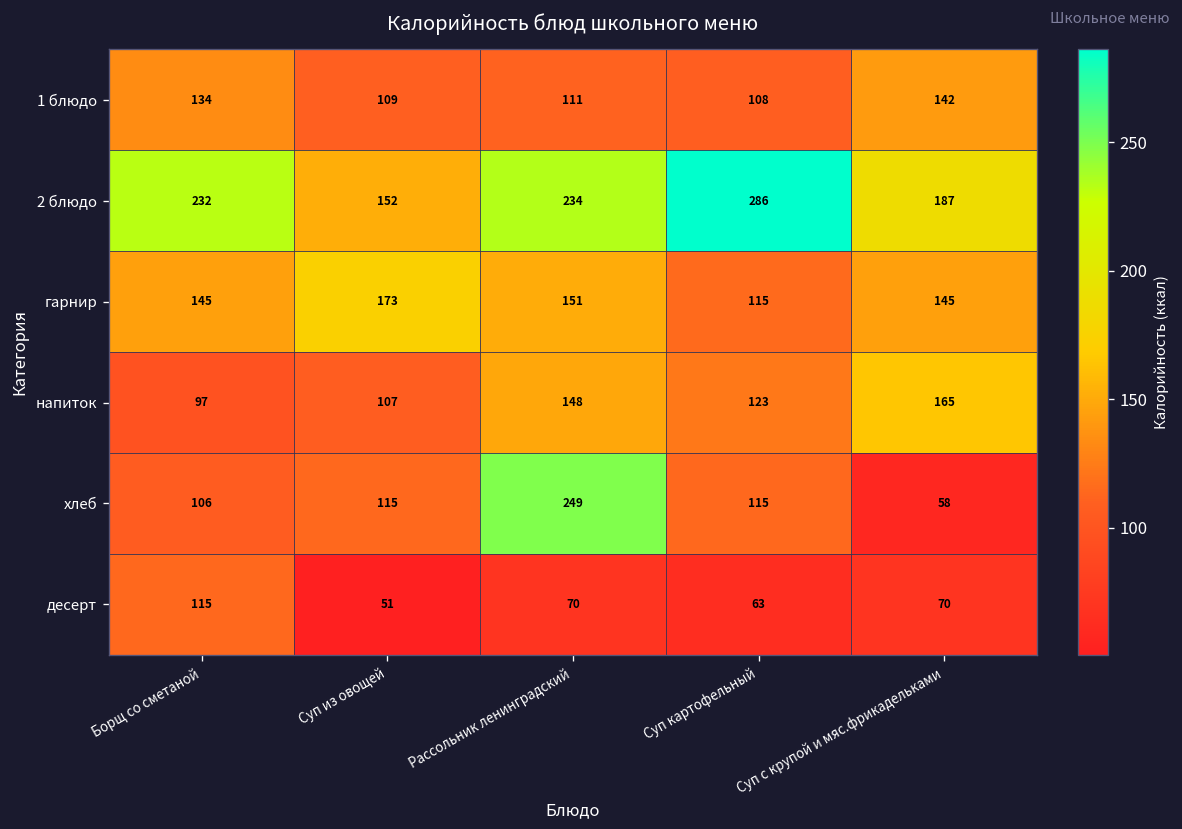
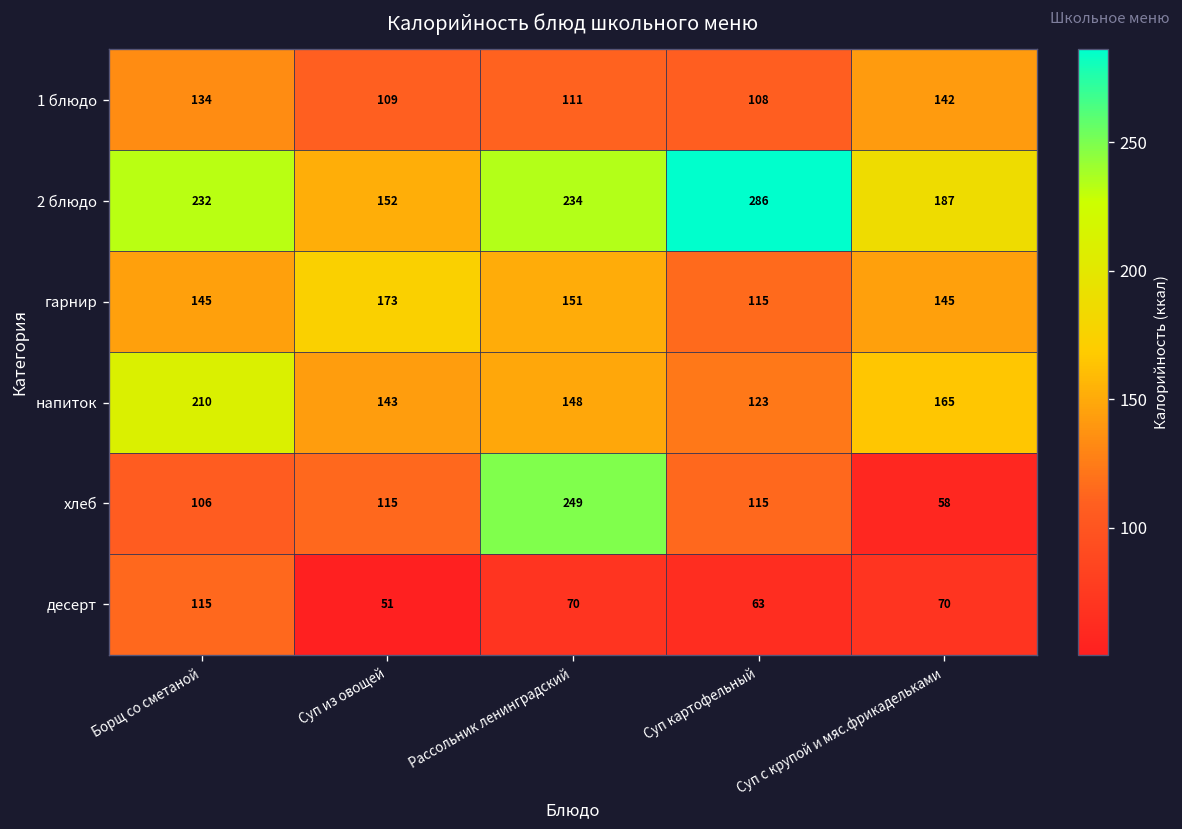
напиток, Борщ со сметаной: 97 -> 210
напиток, Суп из овощей: 107 -> 143
